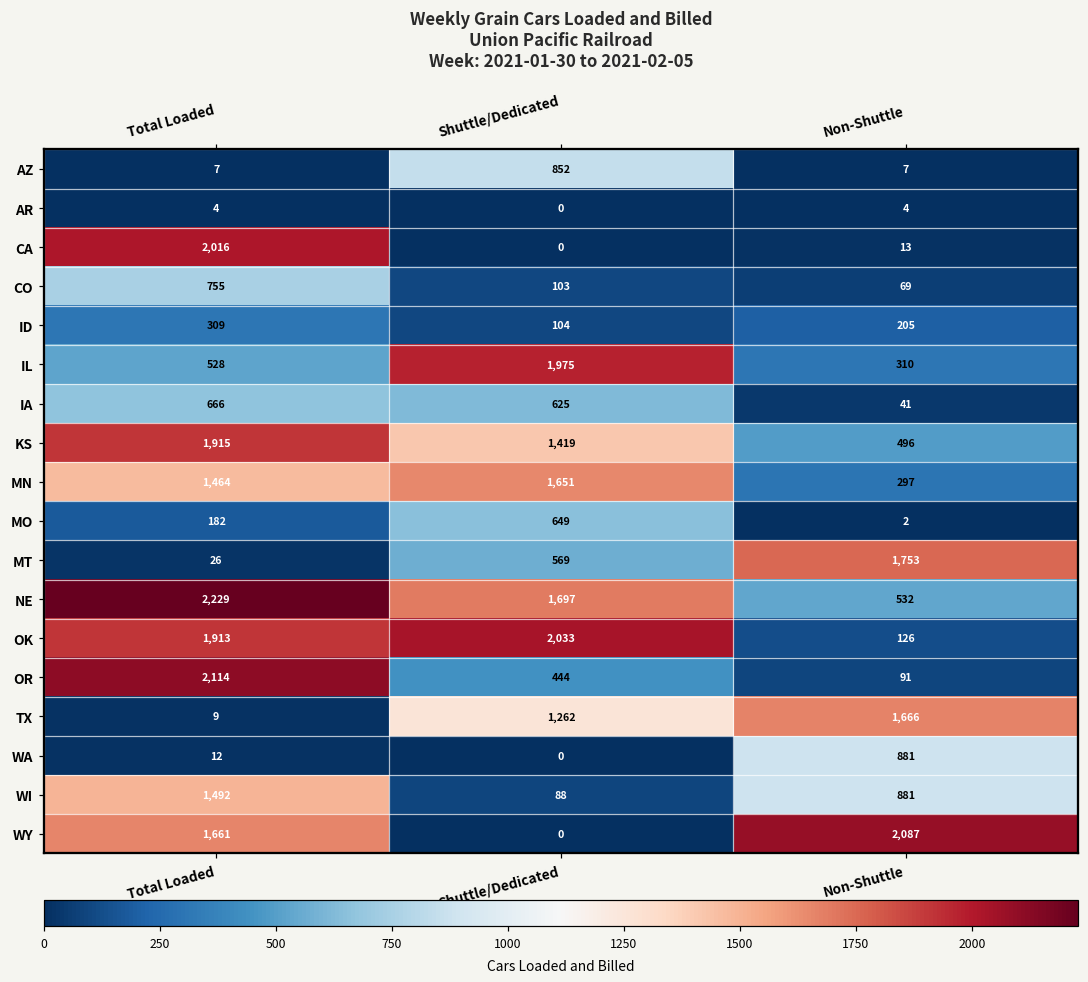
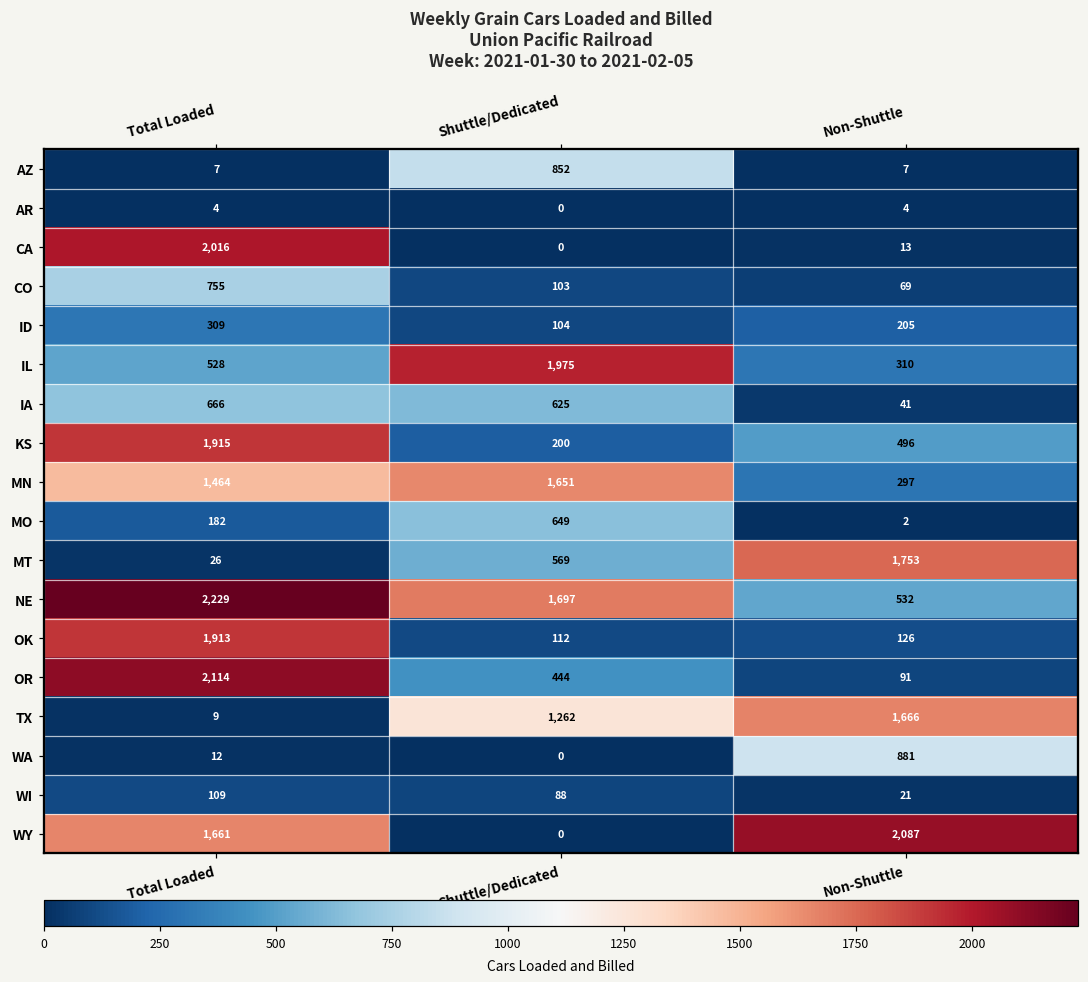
KS, Shuttle/Dedicated: 1,419 -> 200
OK, Shuttle/Dedicated: 2,033 -> 112
WI, Total Loaded: 1,492 -> 109
WI, Non-Shuttle: 881 -> 21
